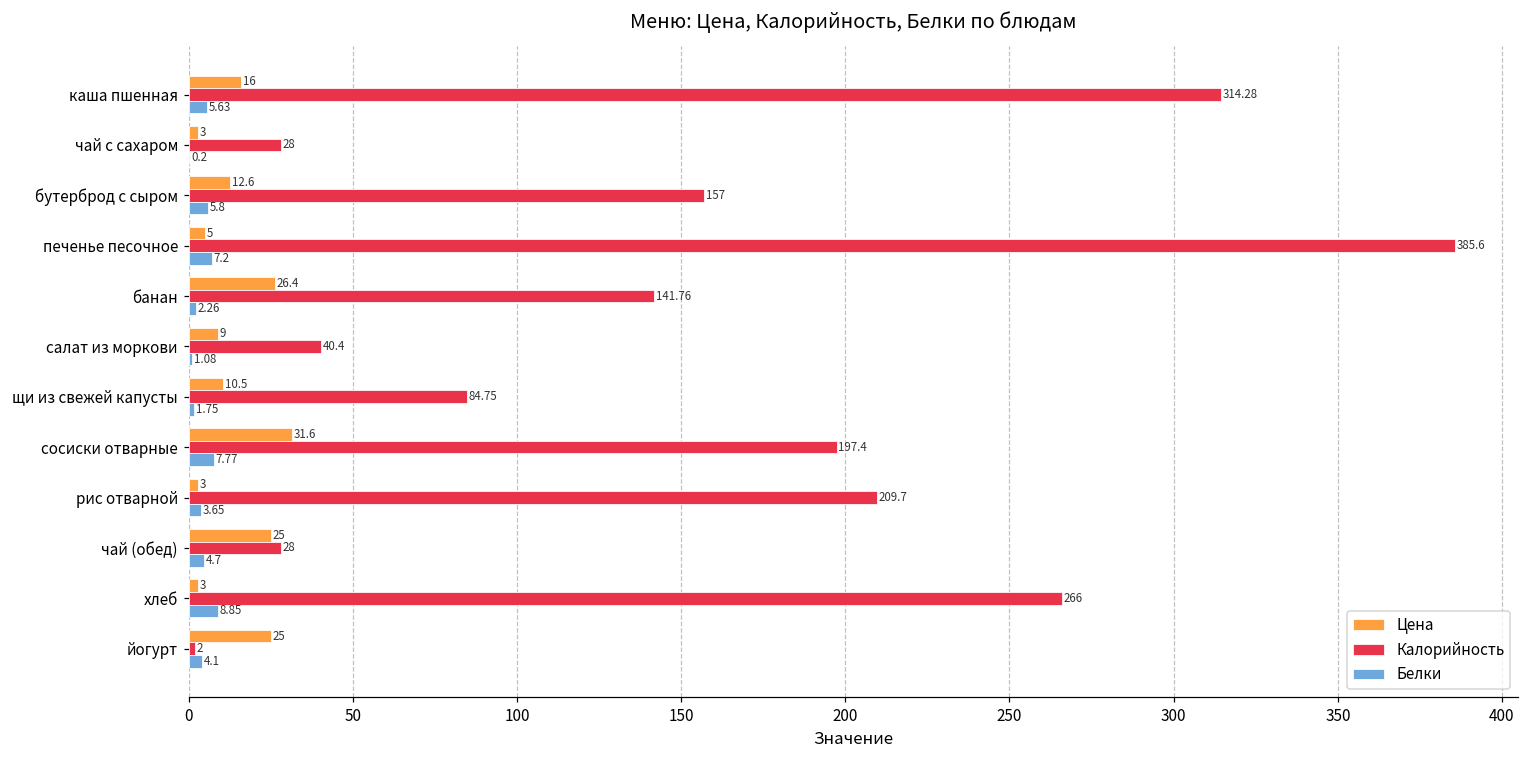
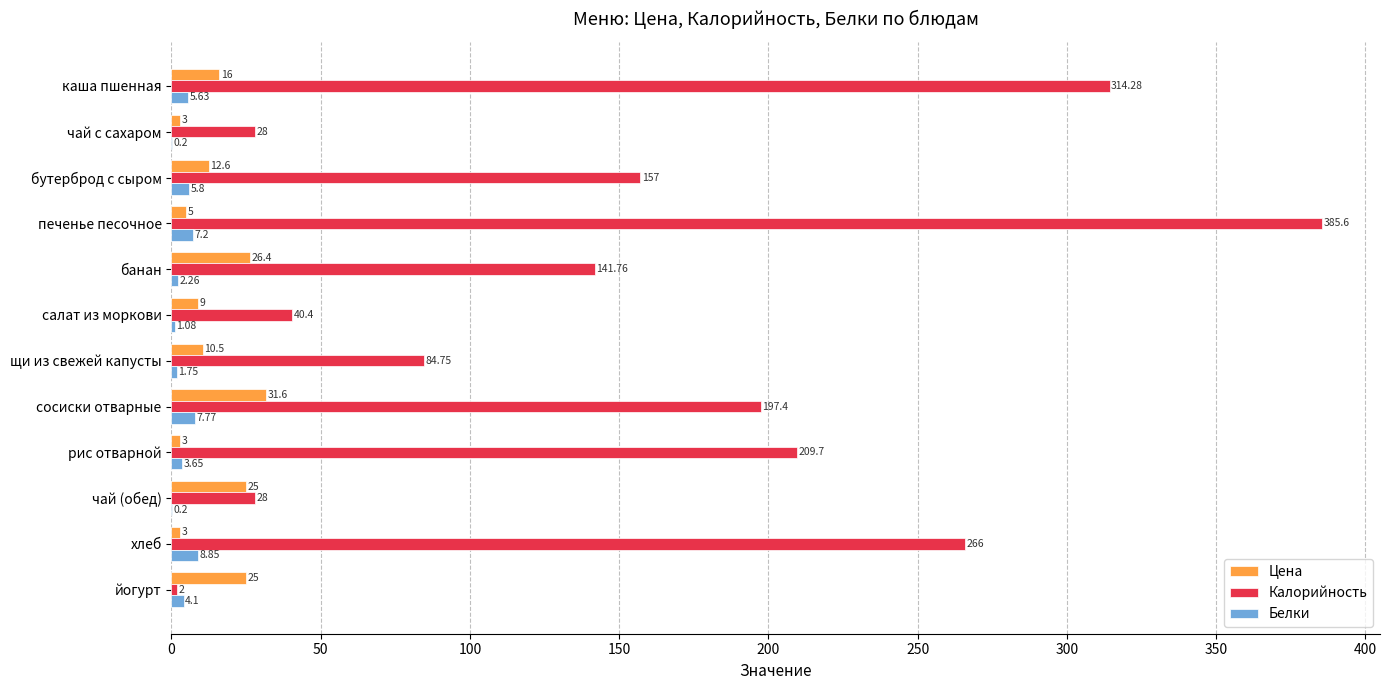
Белки, чай (обед): 4.7 -> 0.2
